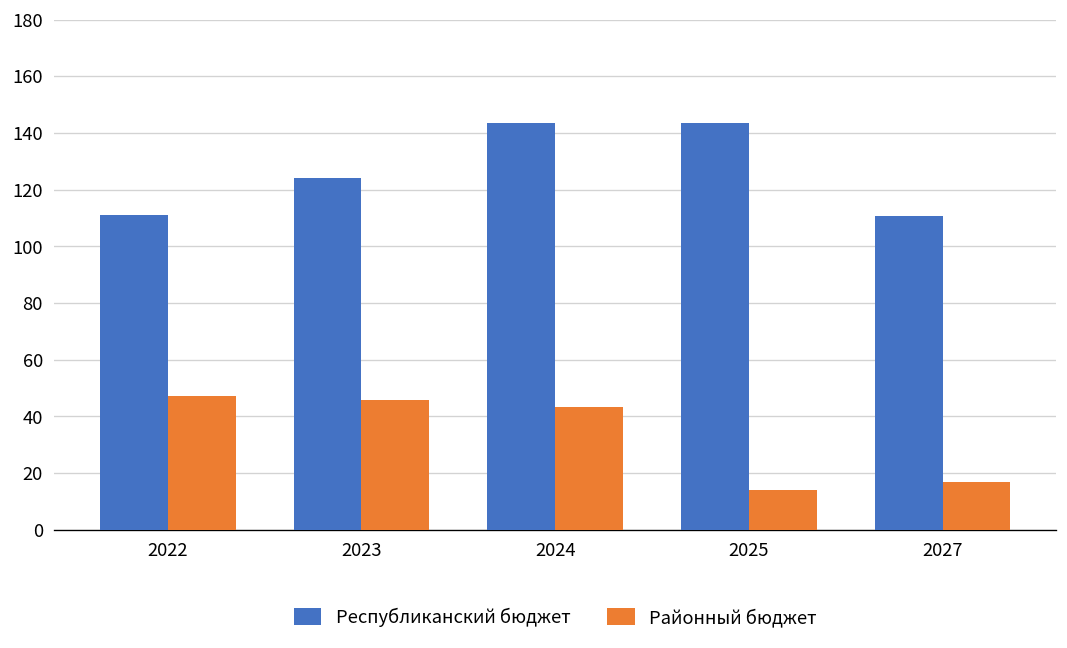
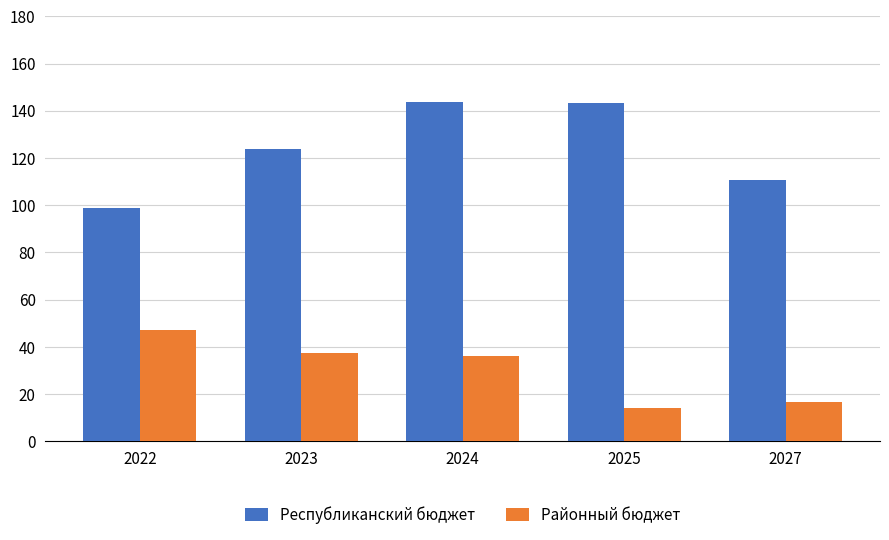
Республиканский бюджет, 2022: 111 -> 99
Районный бюджет, 2023: 46 -> 37
Районный бюджет, 2024: 43 -> 36
